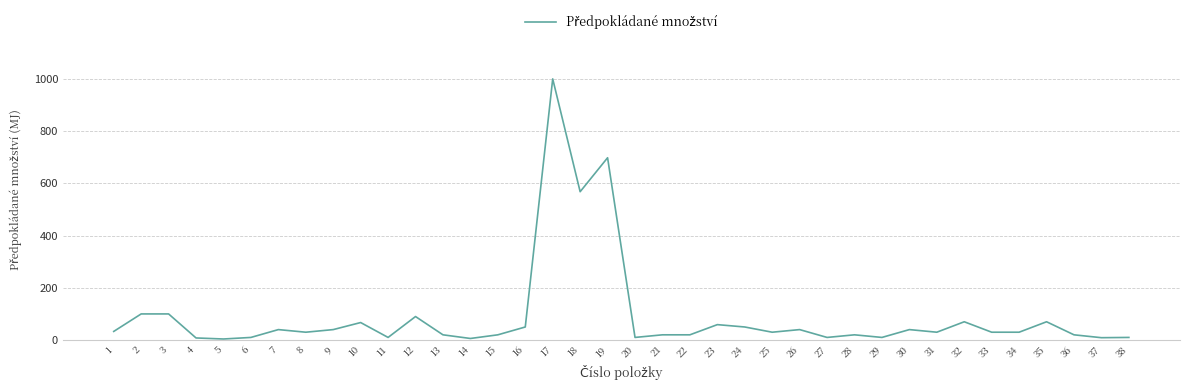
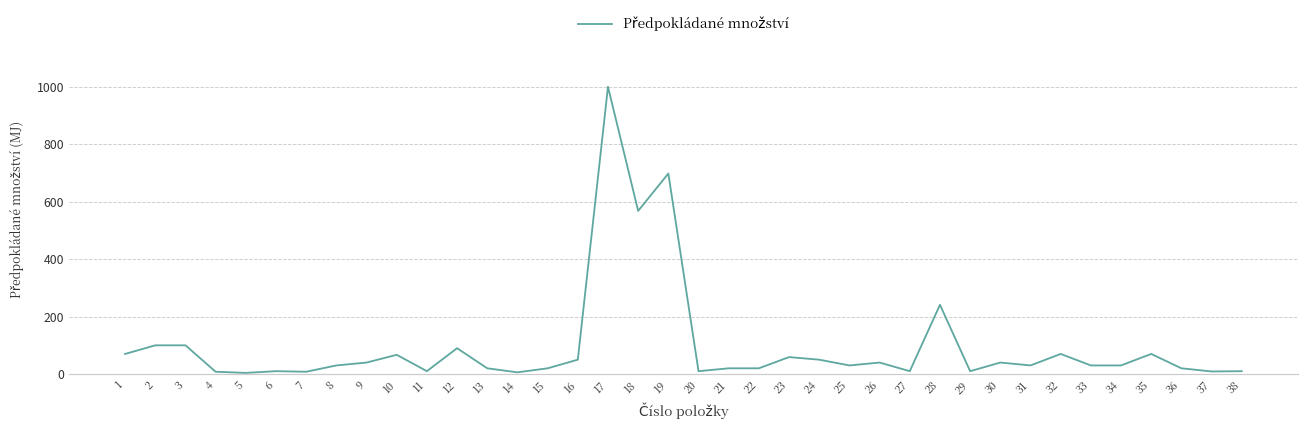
1: 30 -> 70
7: 40 -> 10
28: 20 -> 240
